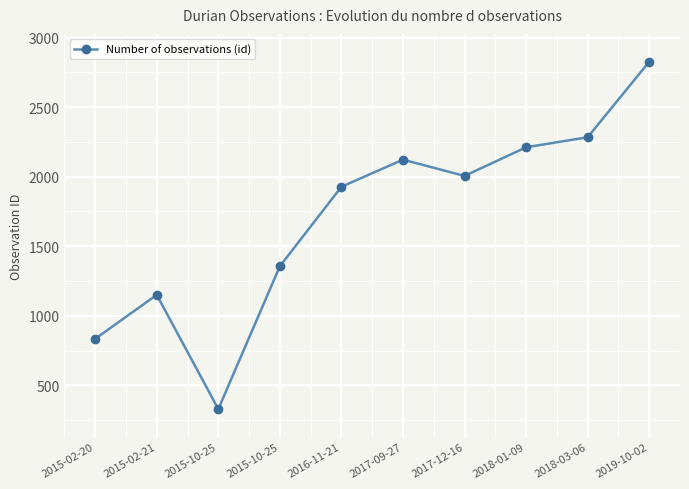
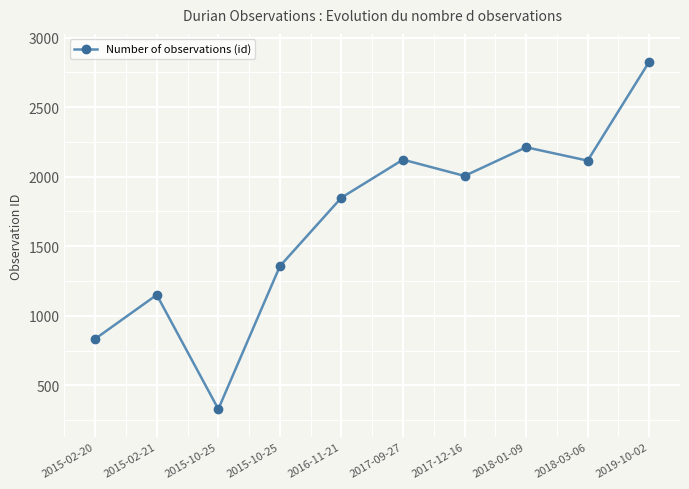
2016-11-21: 1930 -> 1850
2018-03-06: 2280 -> 2120
